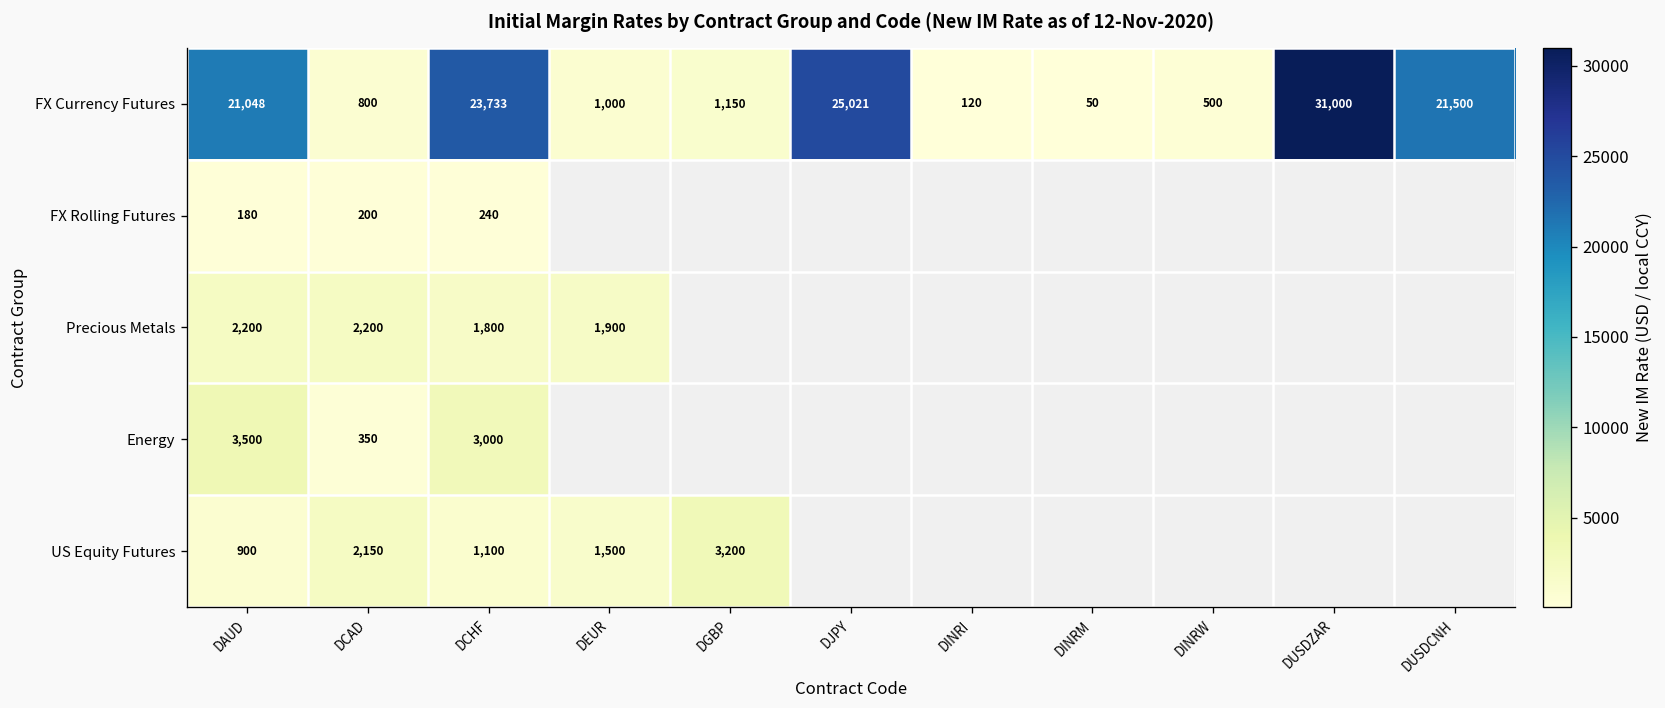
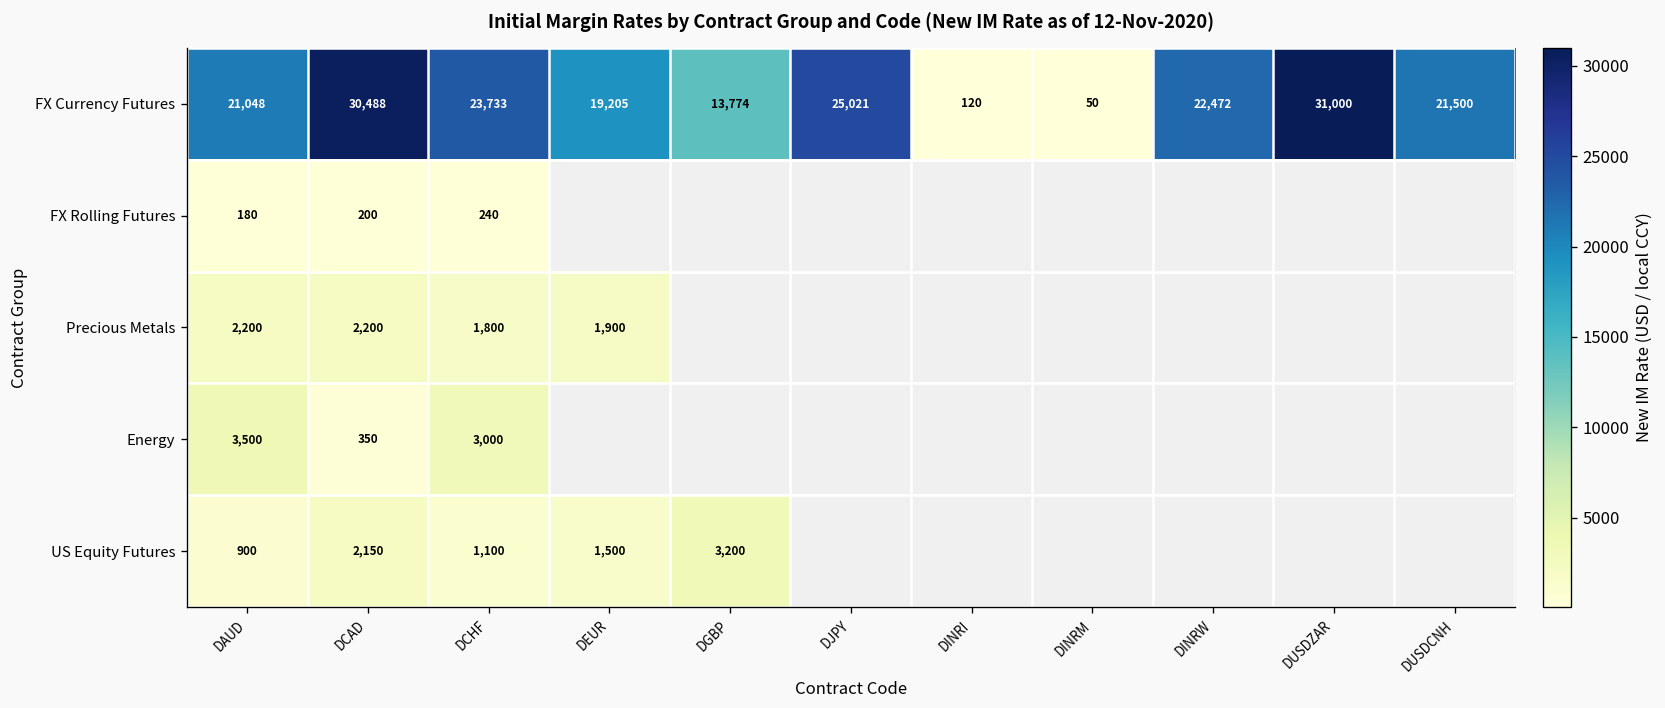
FX Currency Futures, DCAD: 800 -> 30,488
FX Currency Futures, DEUR: 1,000 -> 19,205
FX Currency Futures, DGBP: 1,150 -> 13,774
FX Currency Futures, DINRW: 500 -> 22,472
